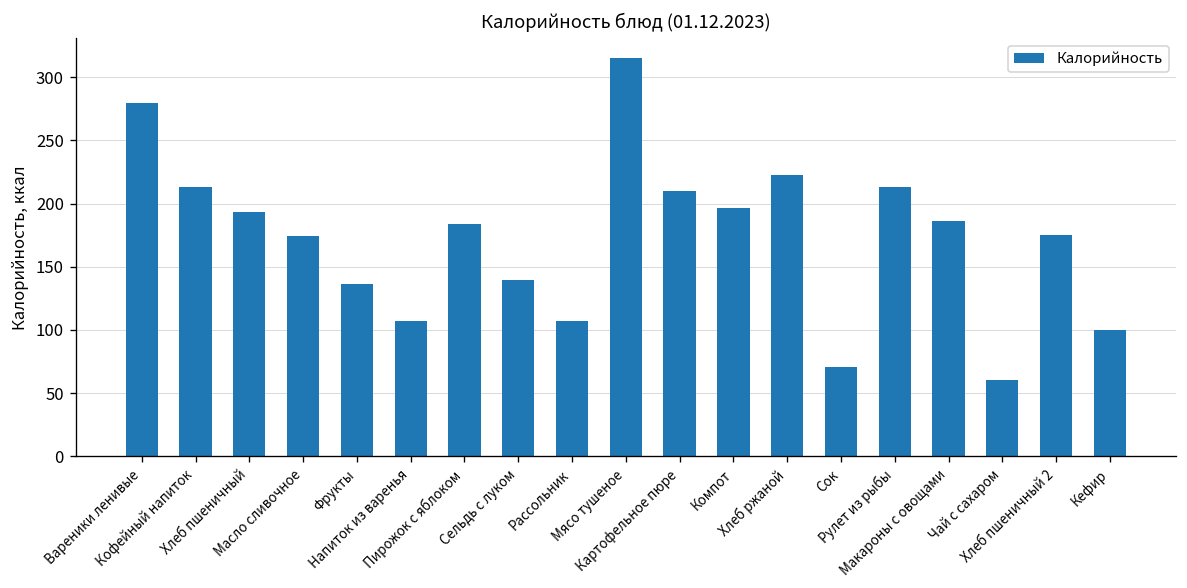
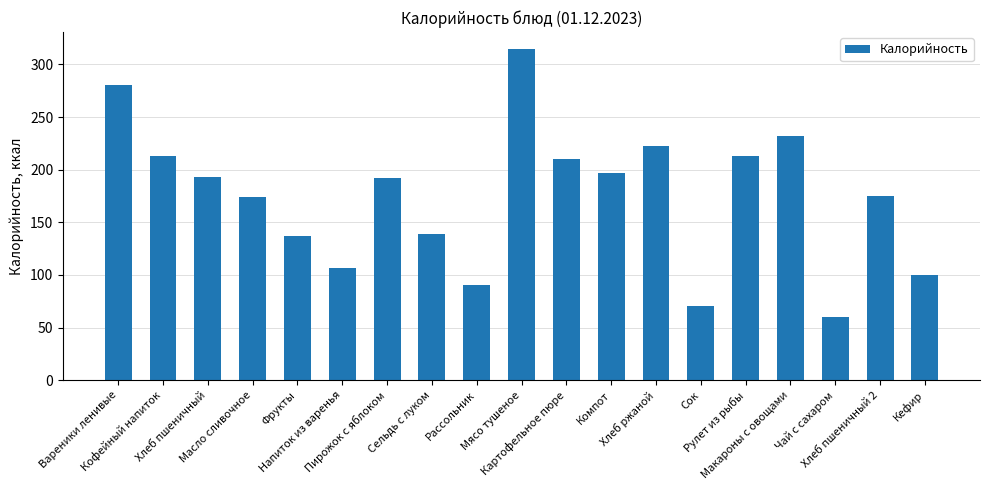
Пирожок с яблоком: 184 -> 192
Рассольник: 107 -> 90
Макароны с овощами: 186 -> 232
